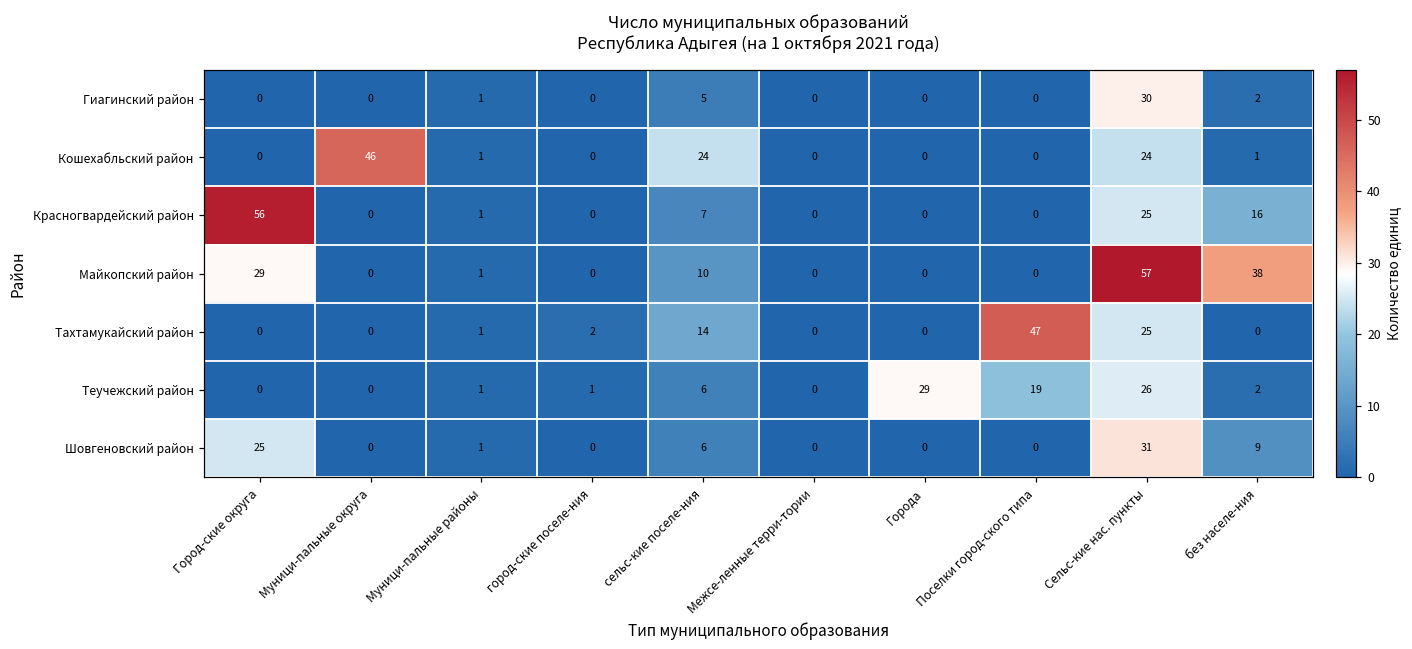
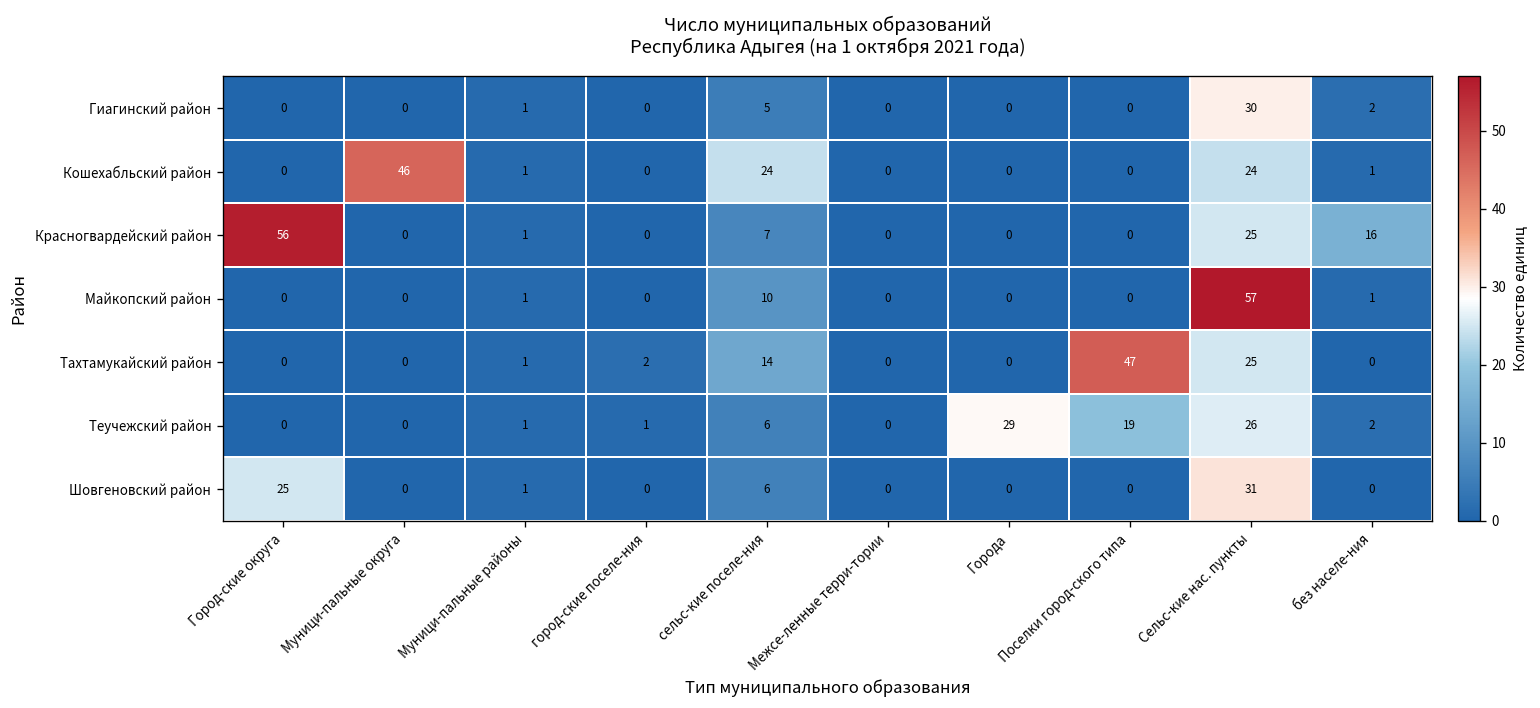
Майкопский район, Город-ские округа: 29 -> 0
Майкопский район, без населе-ния: 38 -> 1
Шовгеновский район, без населе-ния: 9 -> 0
